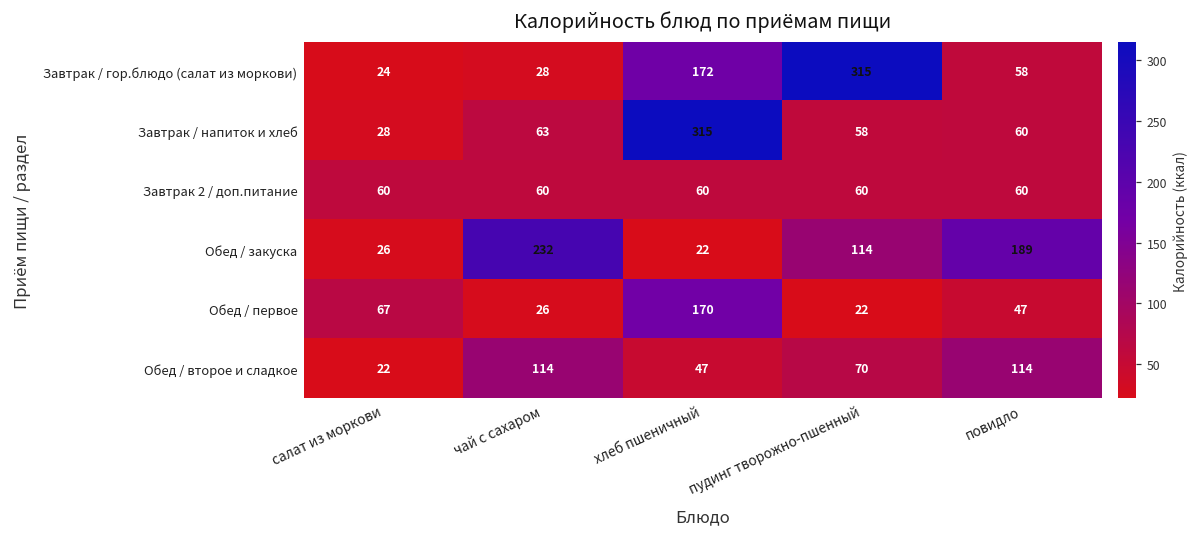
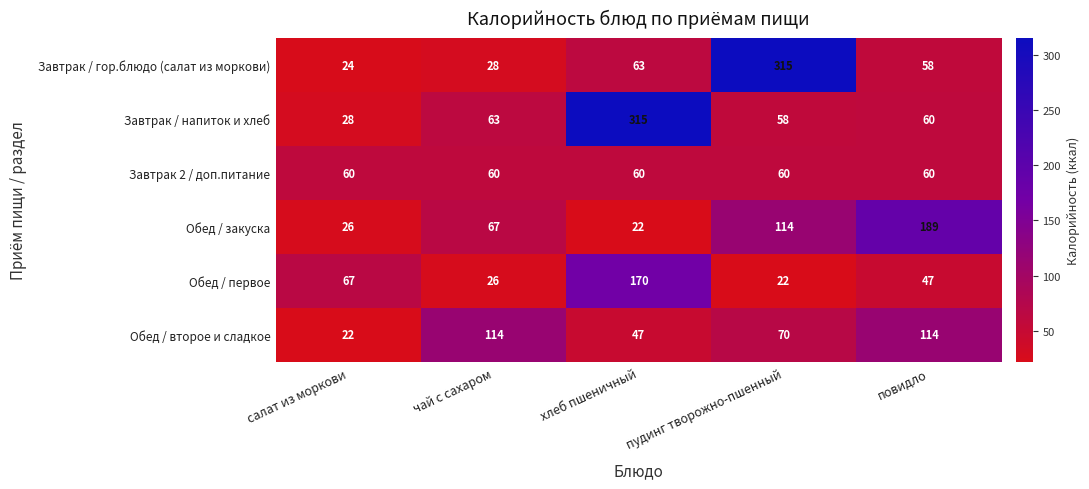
Завтрак / гор.блюдо (салат из моркови), хлеб пшеничный: 172 -> 63
Обед / закуска, чай с сахаром: 232 -> 67
